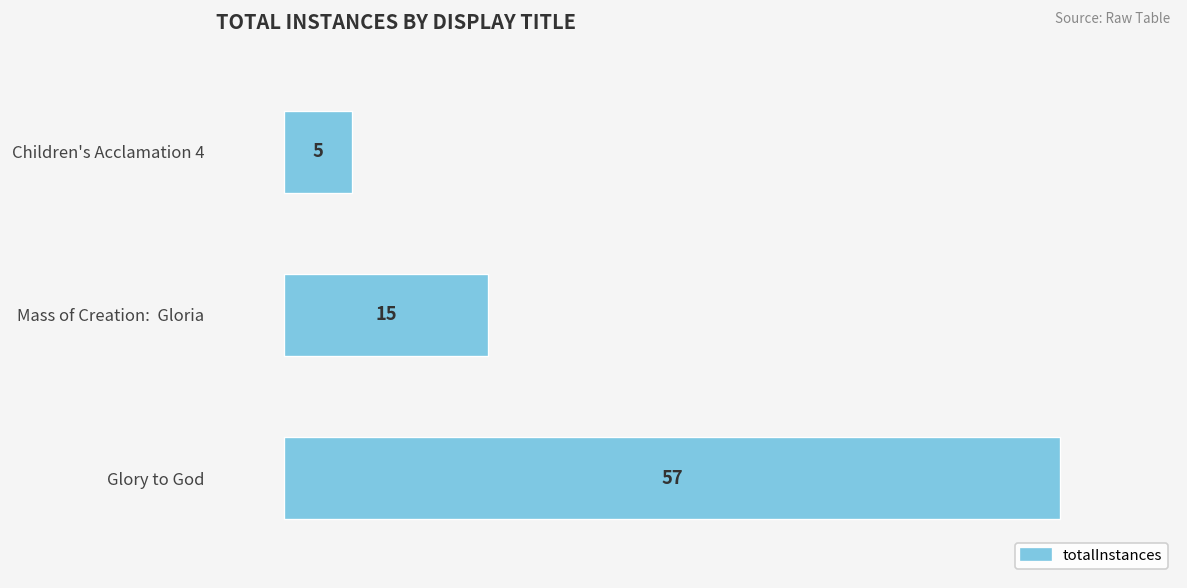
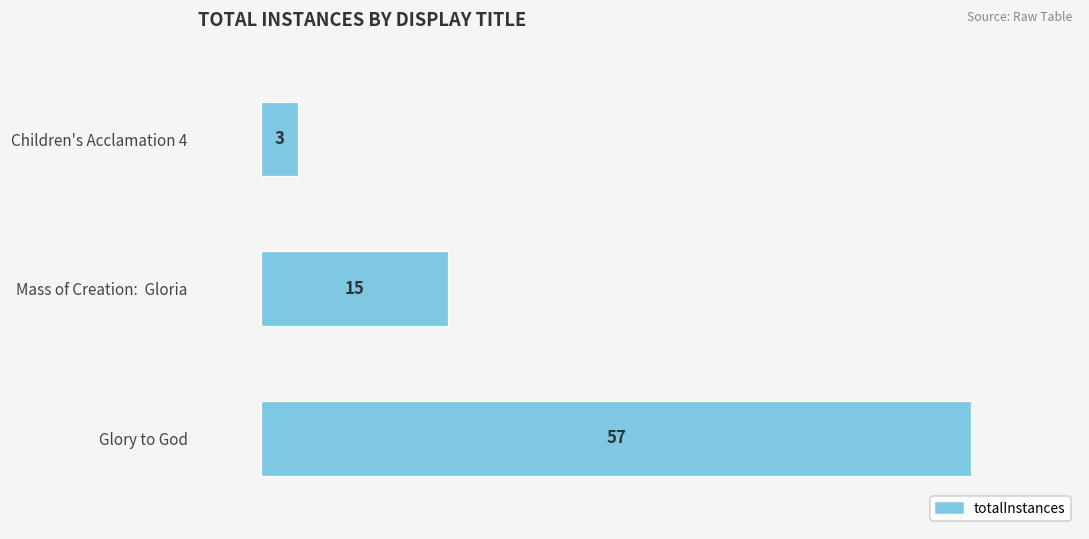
Children's Acclamation 4: 5 -> 3
